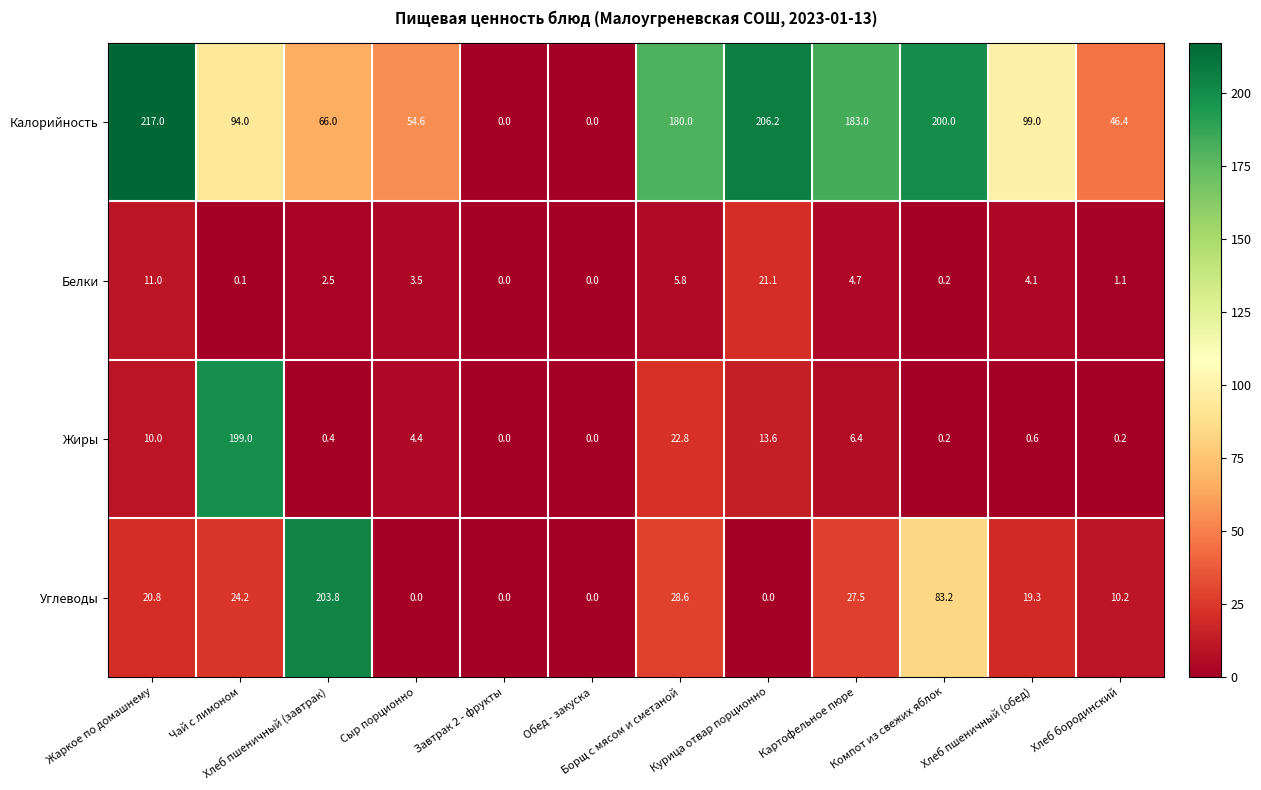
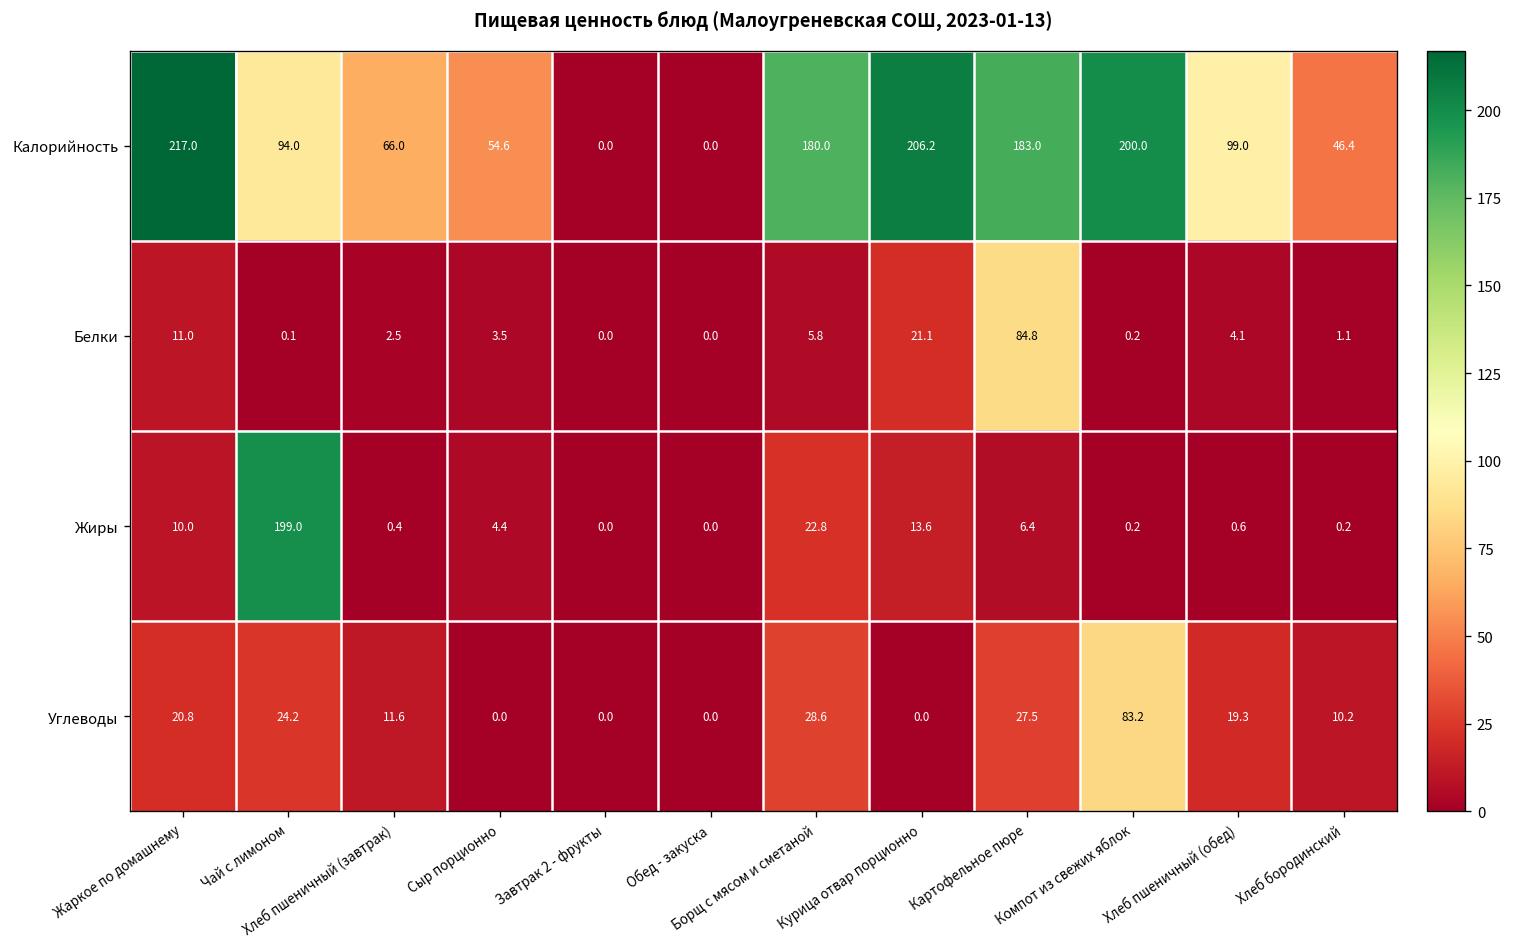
Белки, Картофельное пюре: 4.7 -> 84.8
Углеводы, Хлеб пшеничный (завтрак): 203.8 -> 11.6
